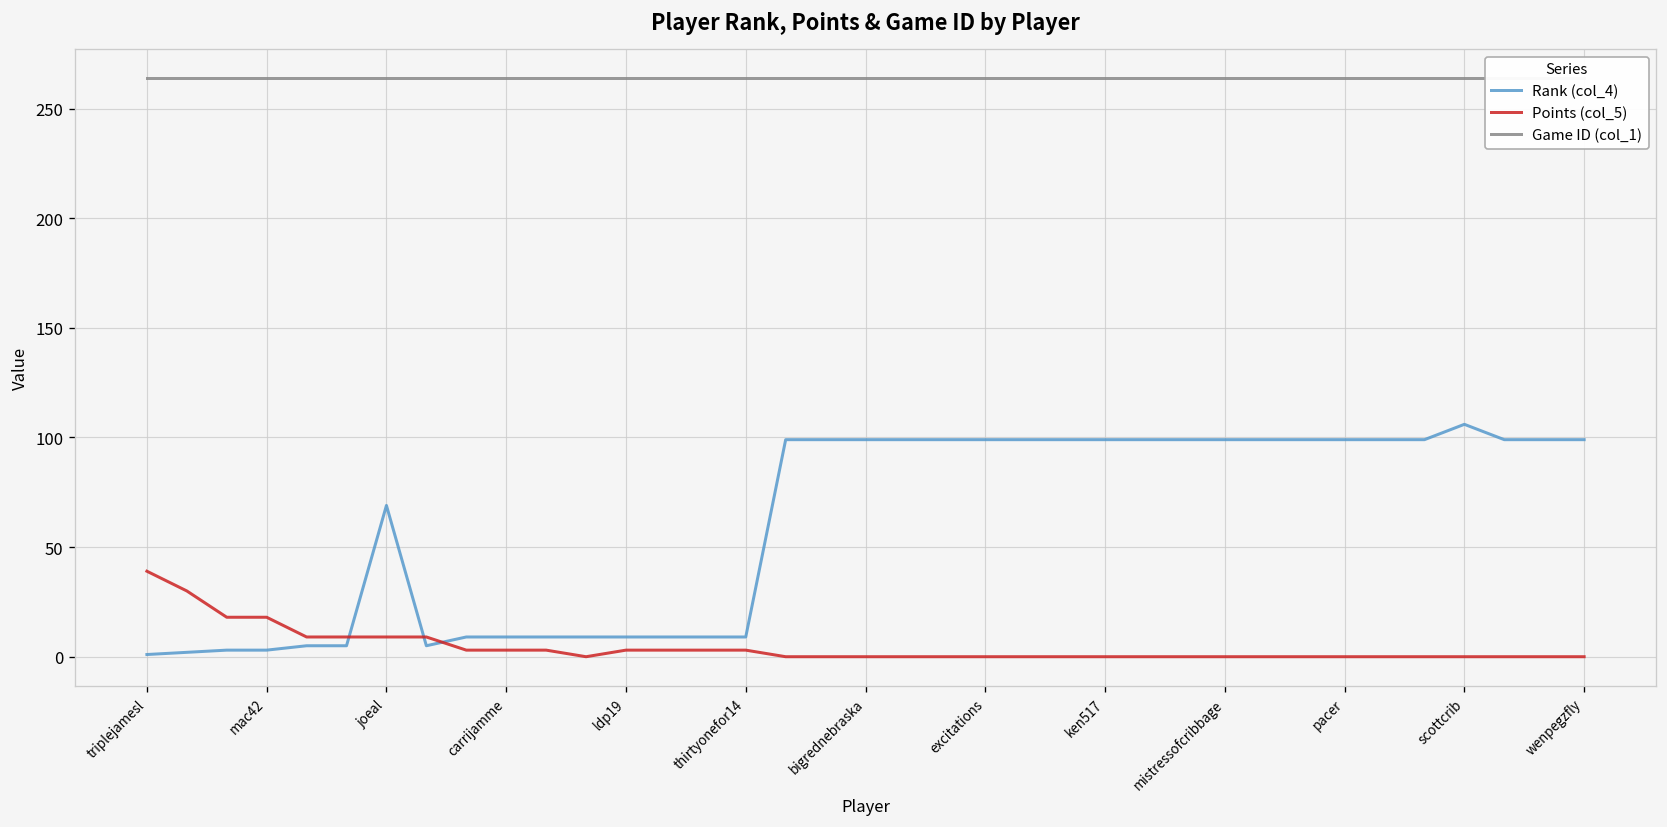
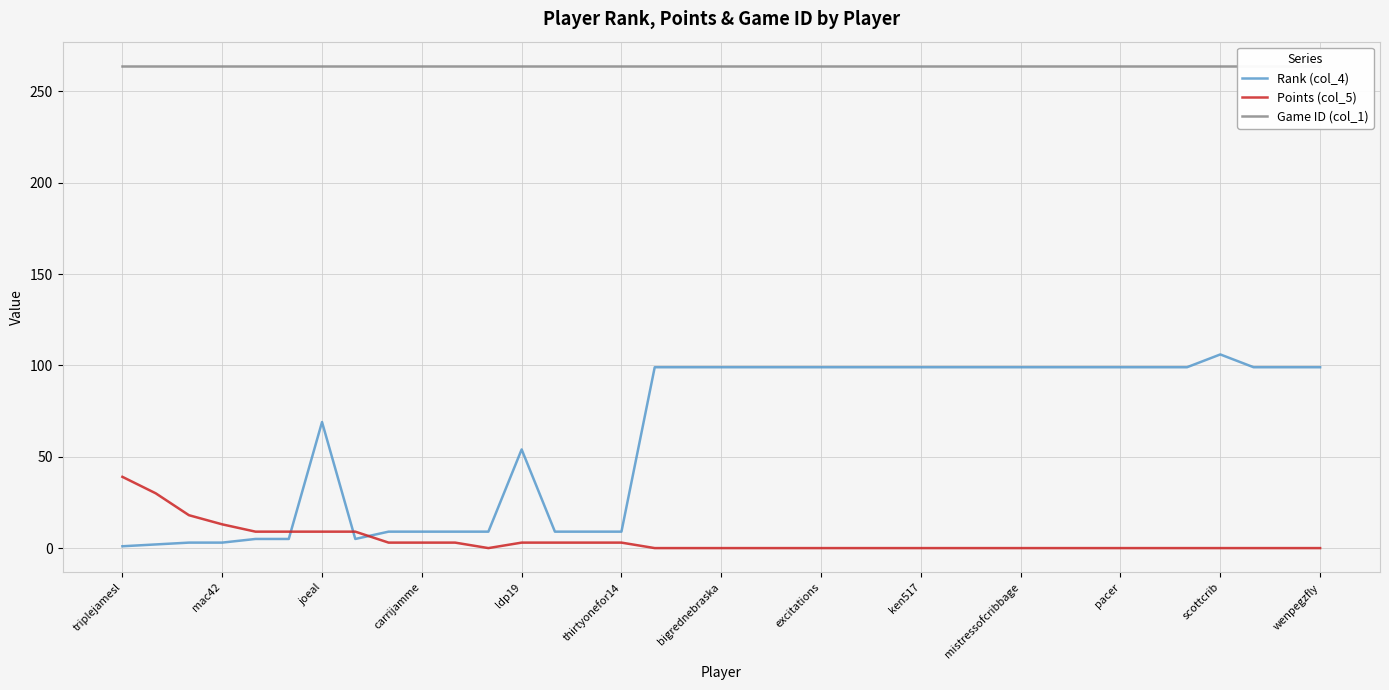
Points (col_5), mac42: 18 -> 13
Rank (col_4), ldp19: 9 -> 54
